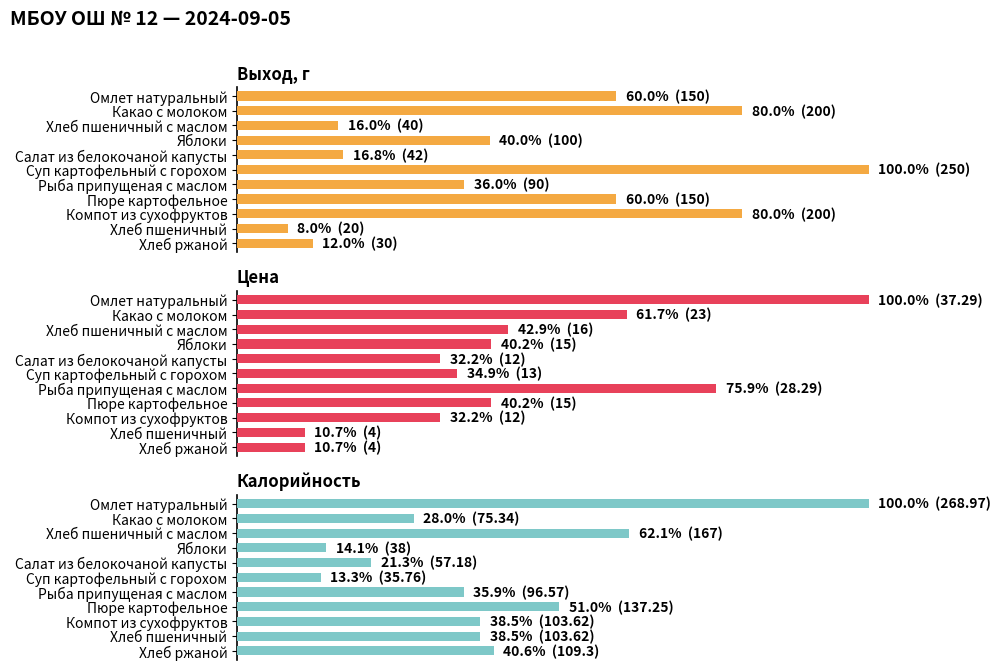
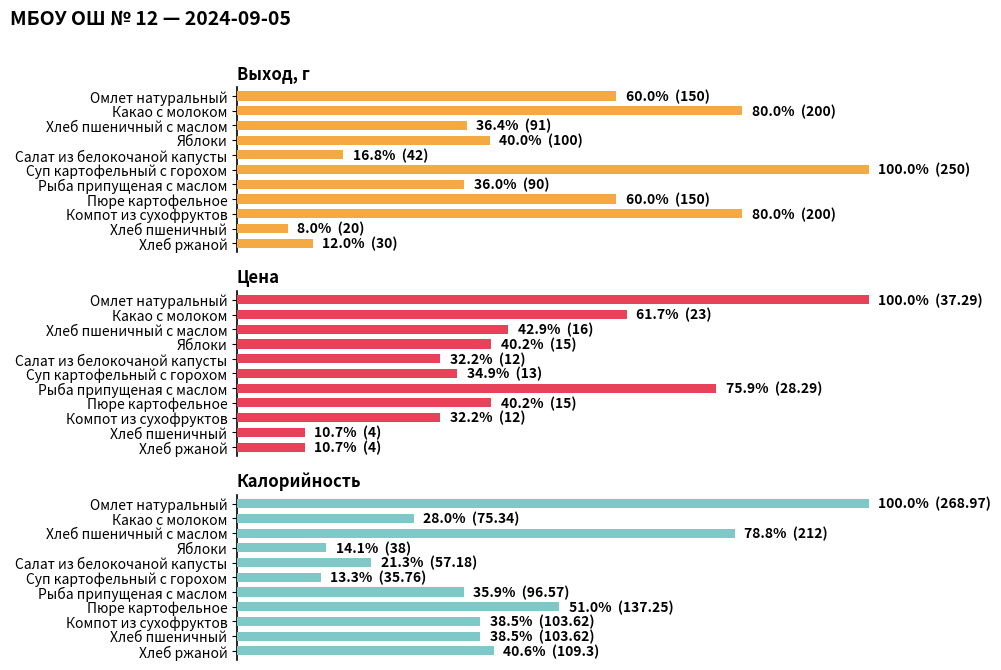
Выход, г, Хлеб пшеничный с маслом: 16.0% (40) -> 36.4% (91)
Калорийность, Хлеб пшеничный с маслом: 62.1% (167) -> 78.8% (212)
